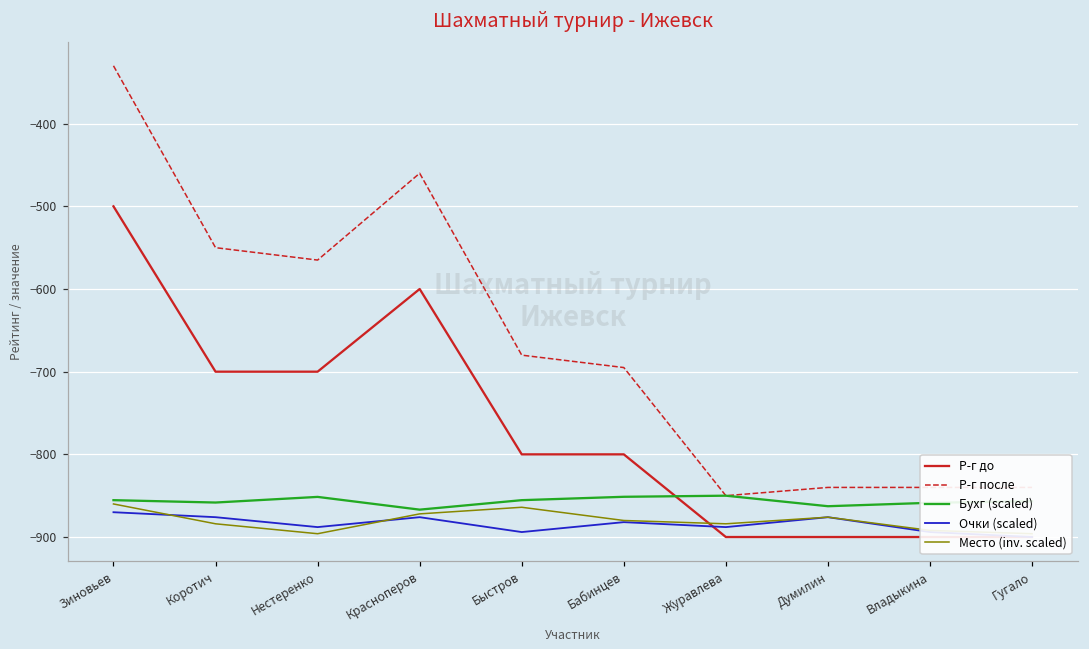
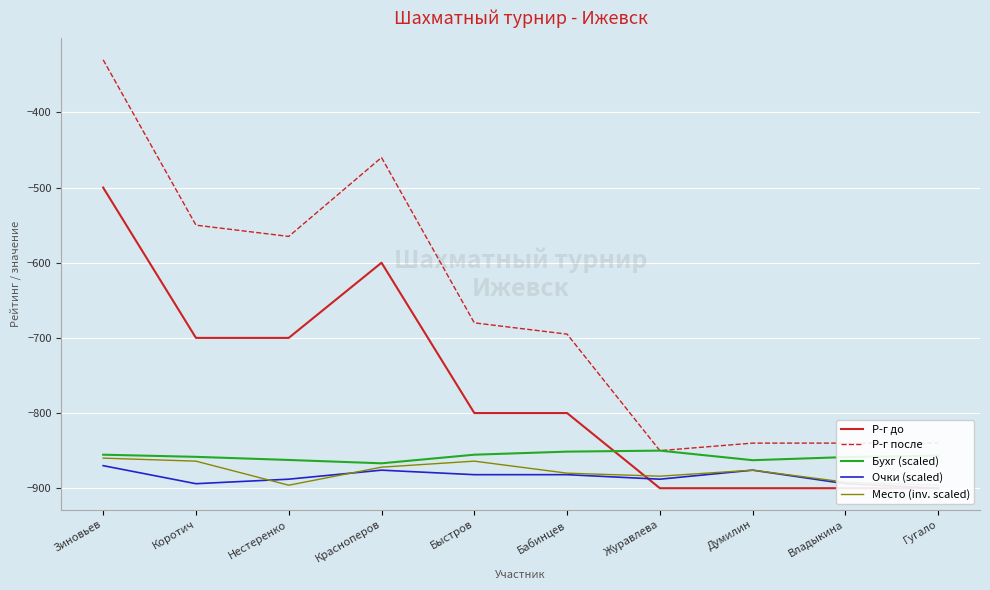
Очки (scaled), Коротич: -880 -> -890
Место (inv. scaled), Коротич: -880 -> -860
Бухг (scaled), Нестеренко: -850 -> -860
Очки (scaled), Быстров: -890 -> -880
